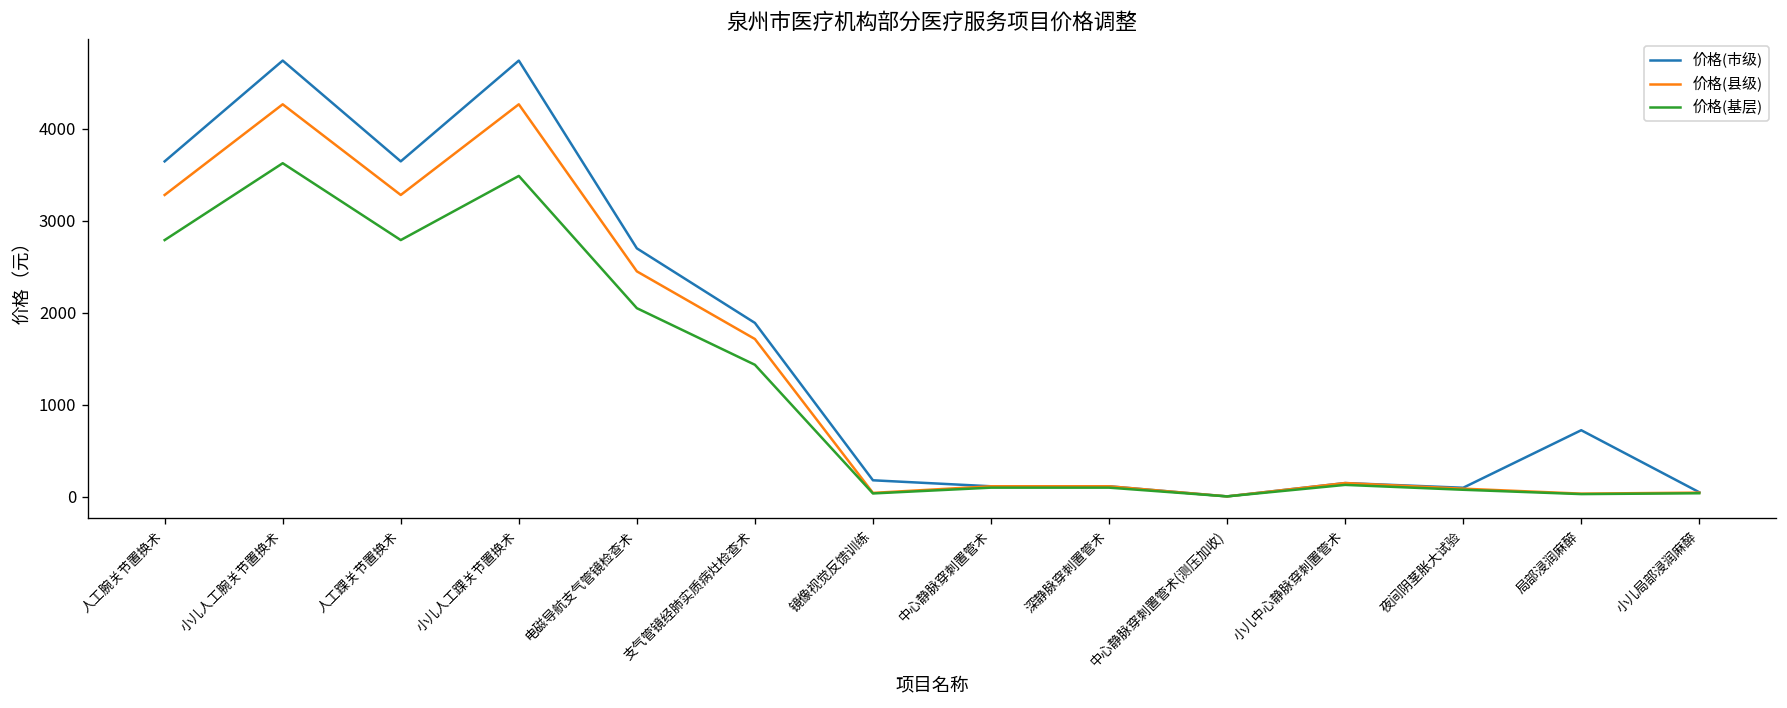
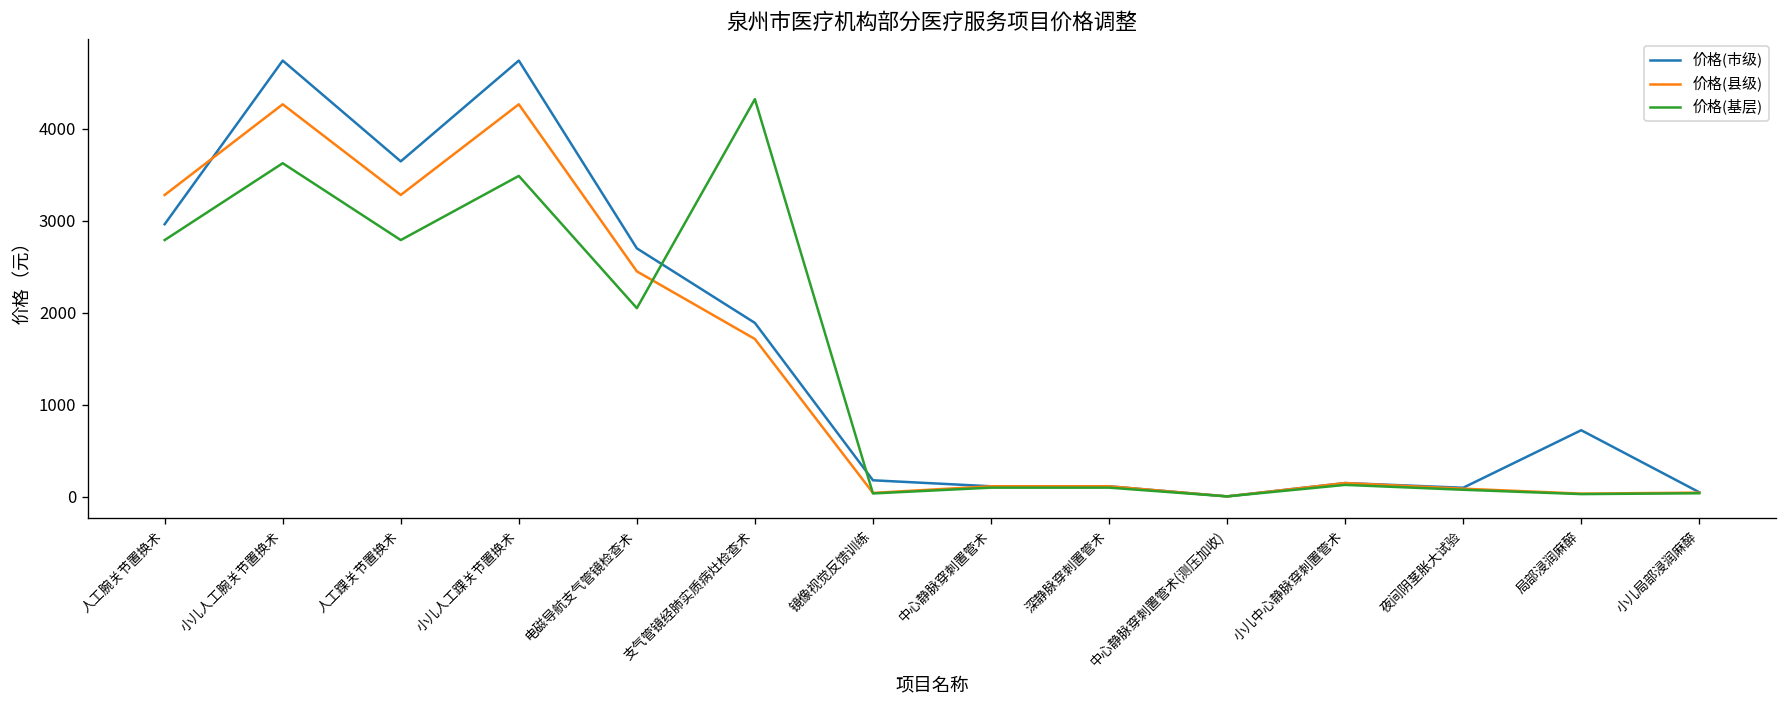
价格(市级), 人工腕关节置换术: 3600 -> 3000
价格(基层), 支气管镜经肺实质病灶检查术: 1400 -> 4300
